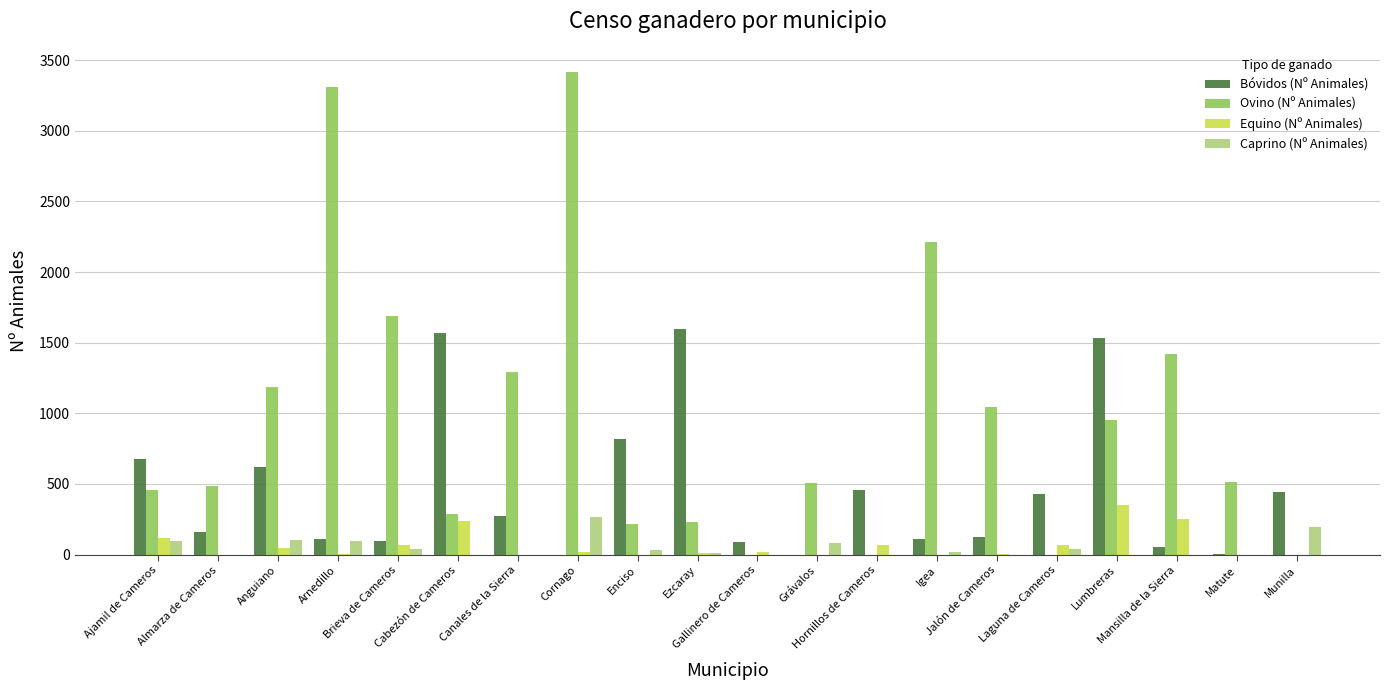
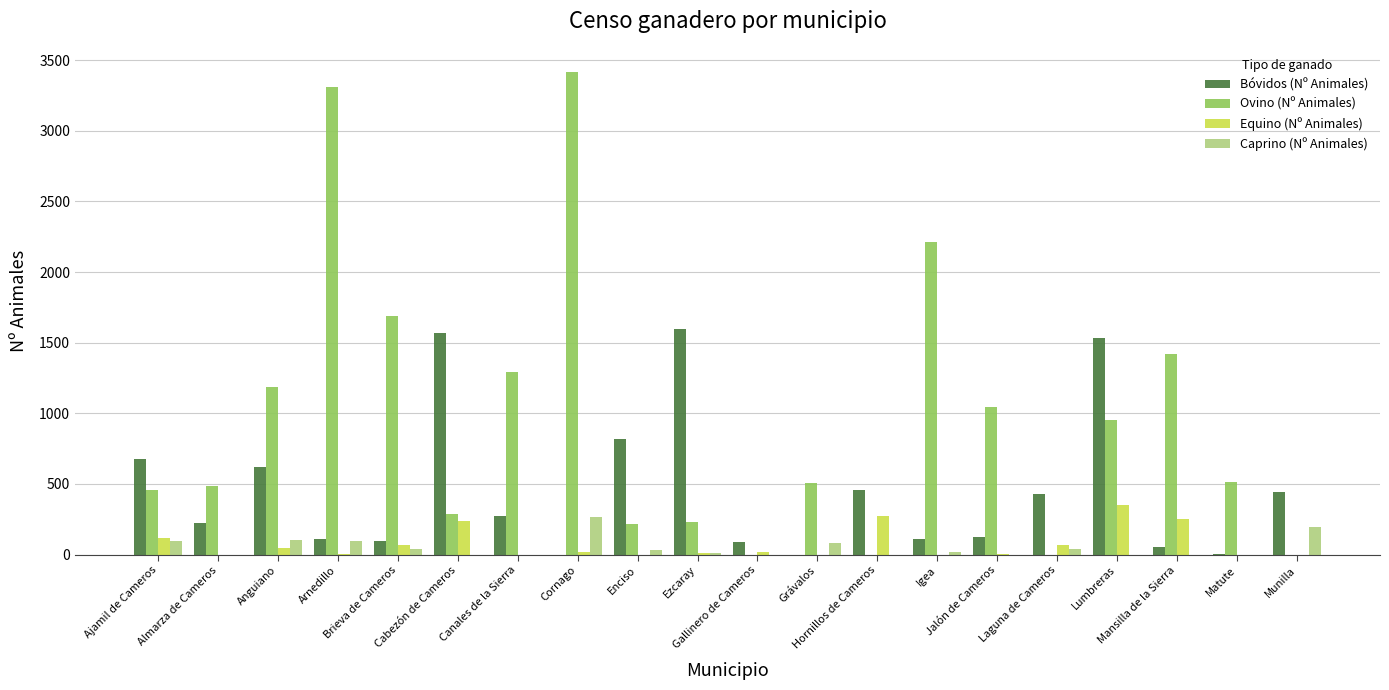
Bóvidos (Nº Animales), Almarza de Cameros: 160 -> 220
Equino (Nº Animales), Hornillos de Cameros: 70 -> 270
